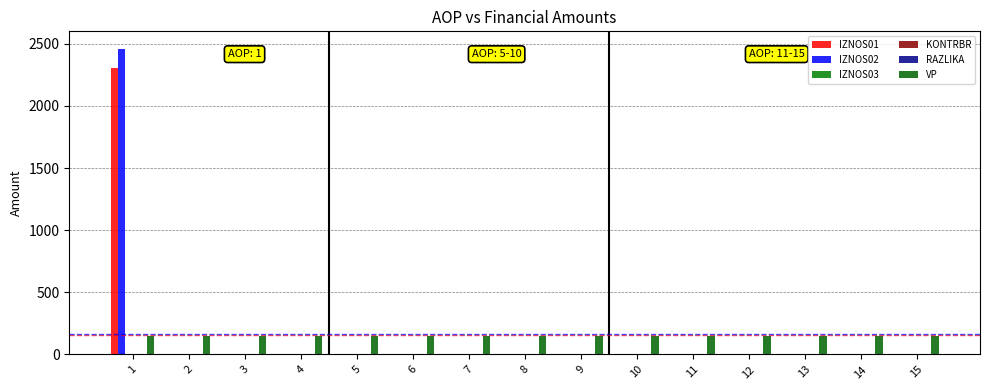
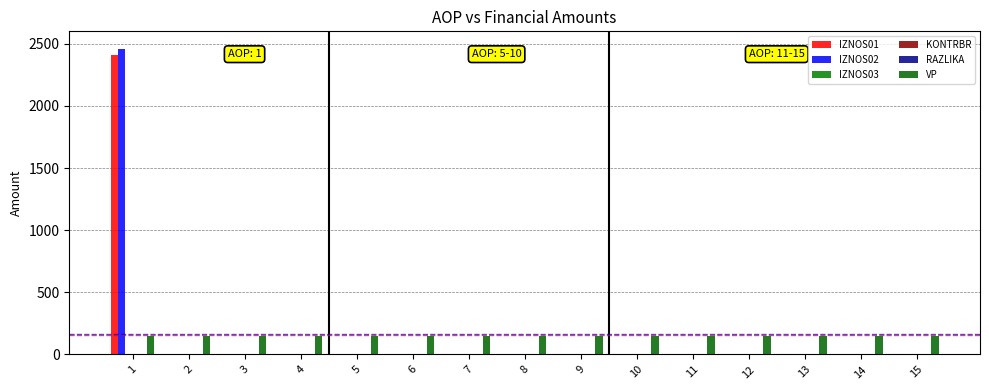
IZNOS01, 1: 2310 -> 2410
